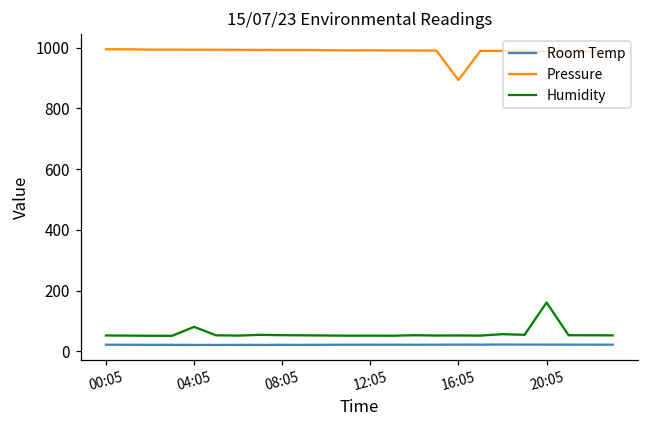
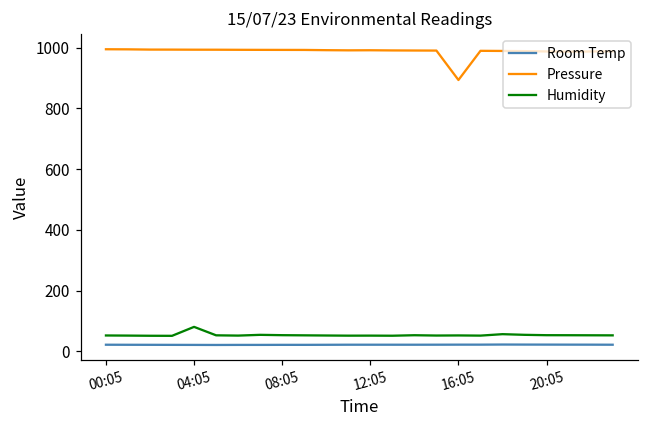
Humidity, 20:05: 160 -> 50
